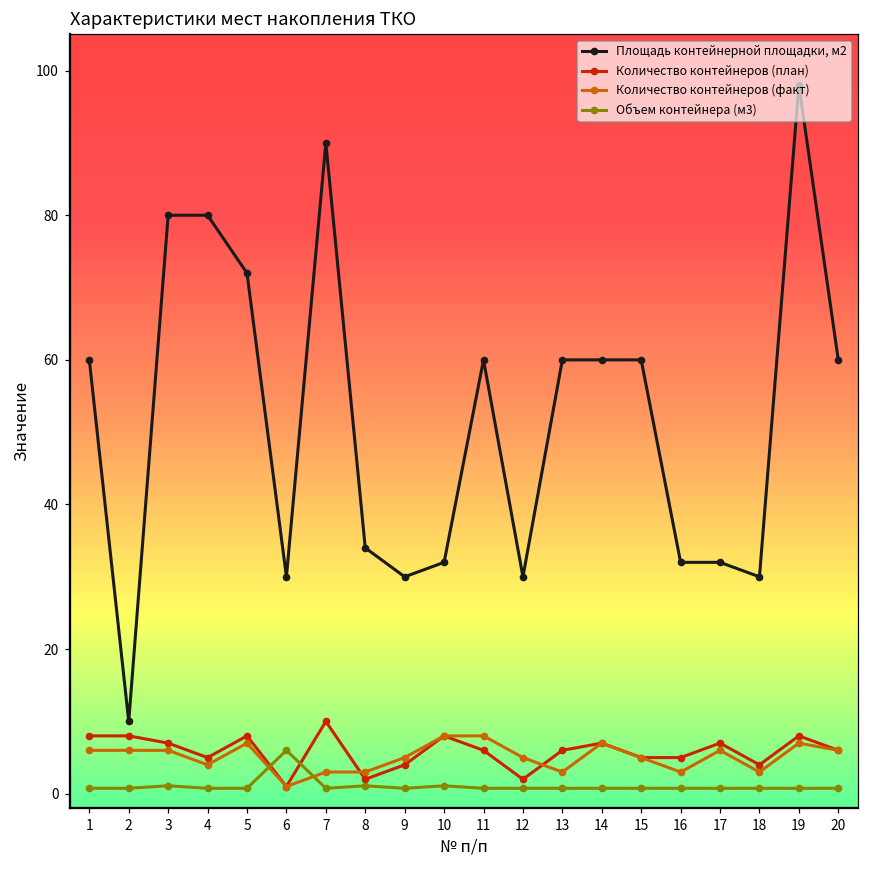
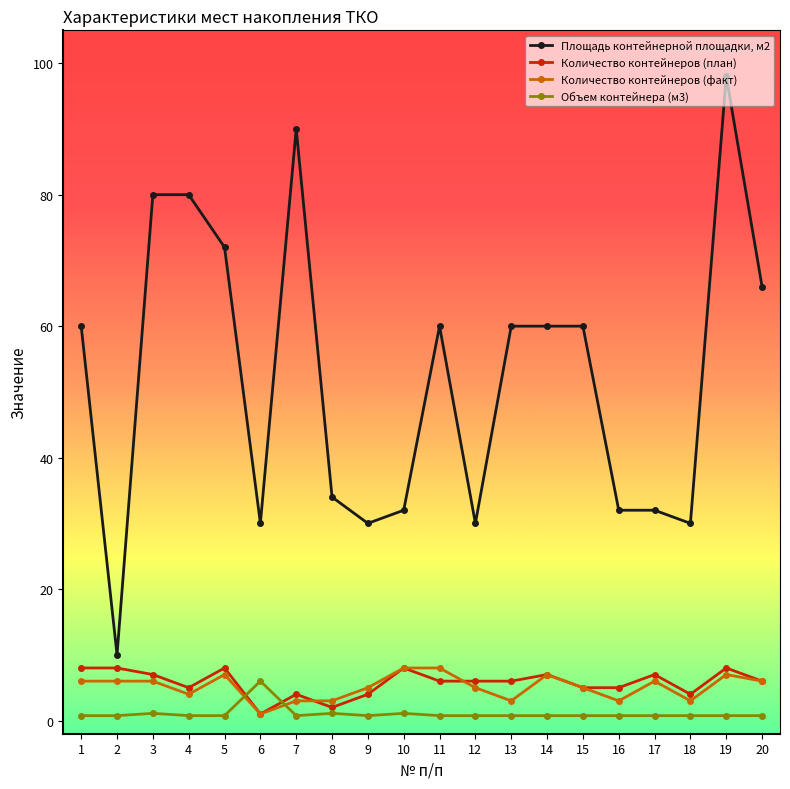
Количество контейнеров (план), 7: 10 -> 4
Количество контейнеров (план), 12: 2 -> 6
Площадь контейнерной площадки, м2, 20: 60 -> 66
